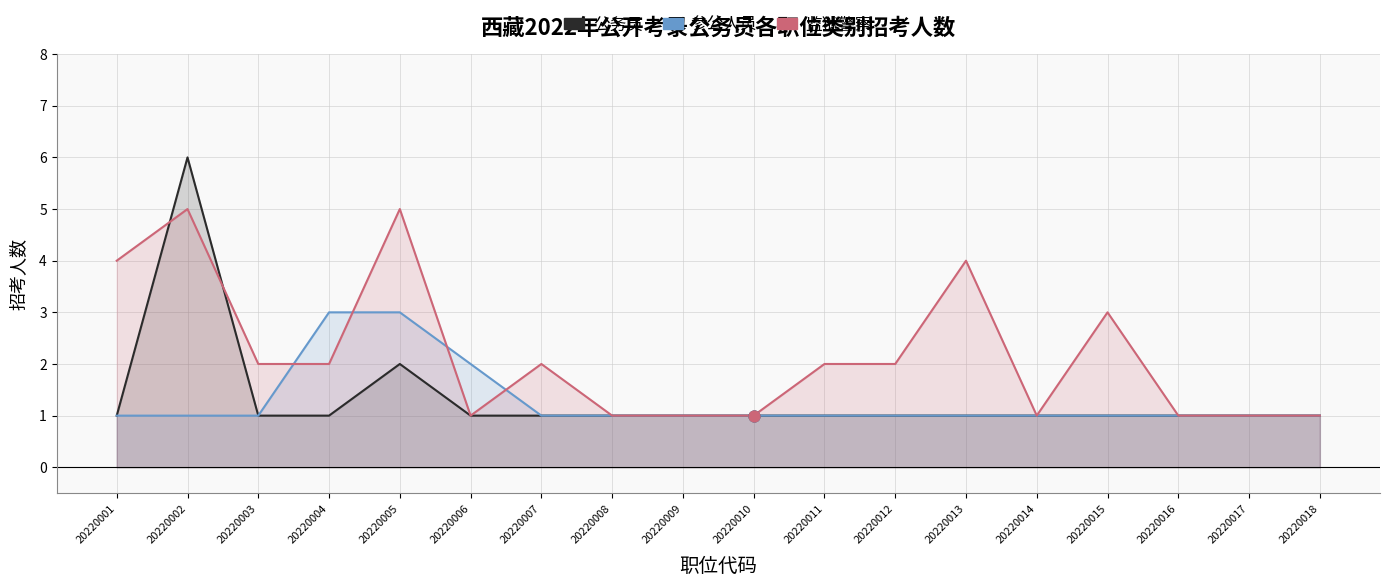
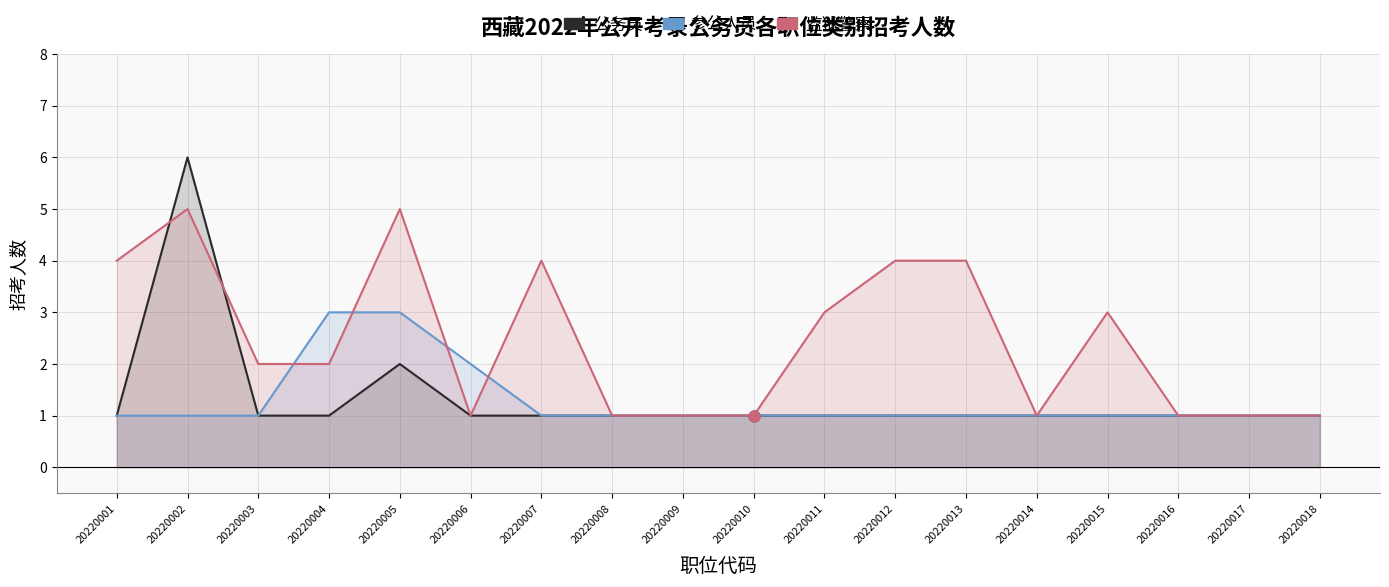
监狱警察, 20220007: 2 -> 4
监狱警察, 20220011: 2 -> 3
监狱警察, 20220012: 2 -> 4
